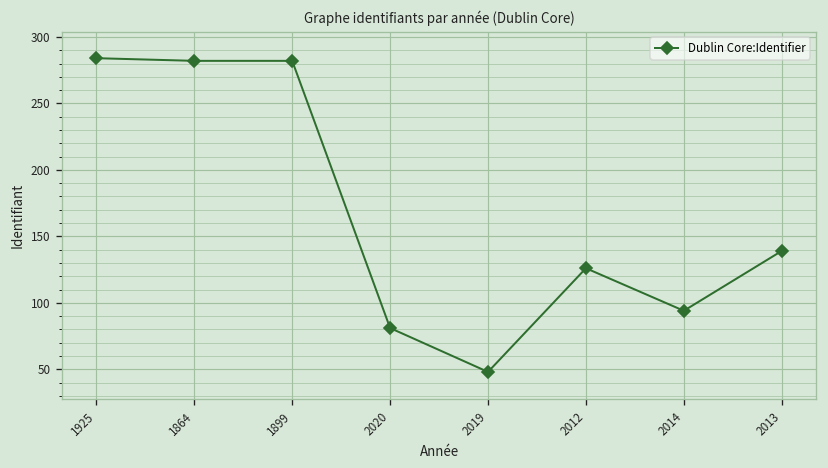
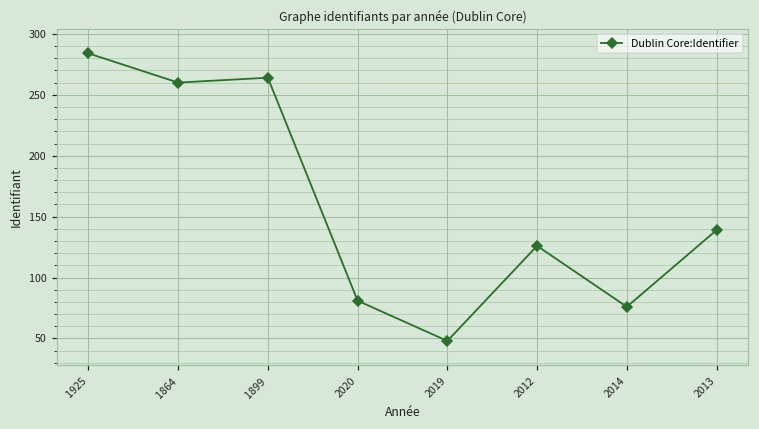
1864: 282 -> 260
1899: 282 -> 264
2014: 94 -> 76
